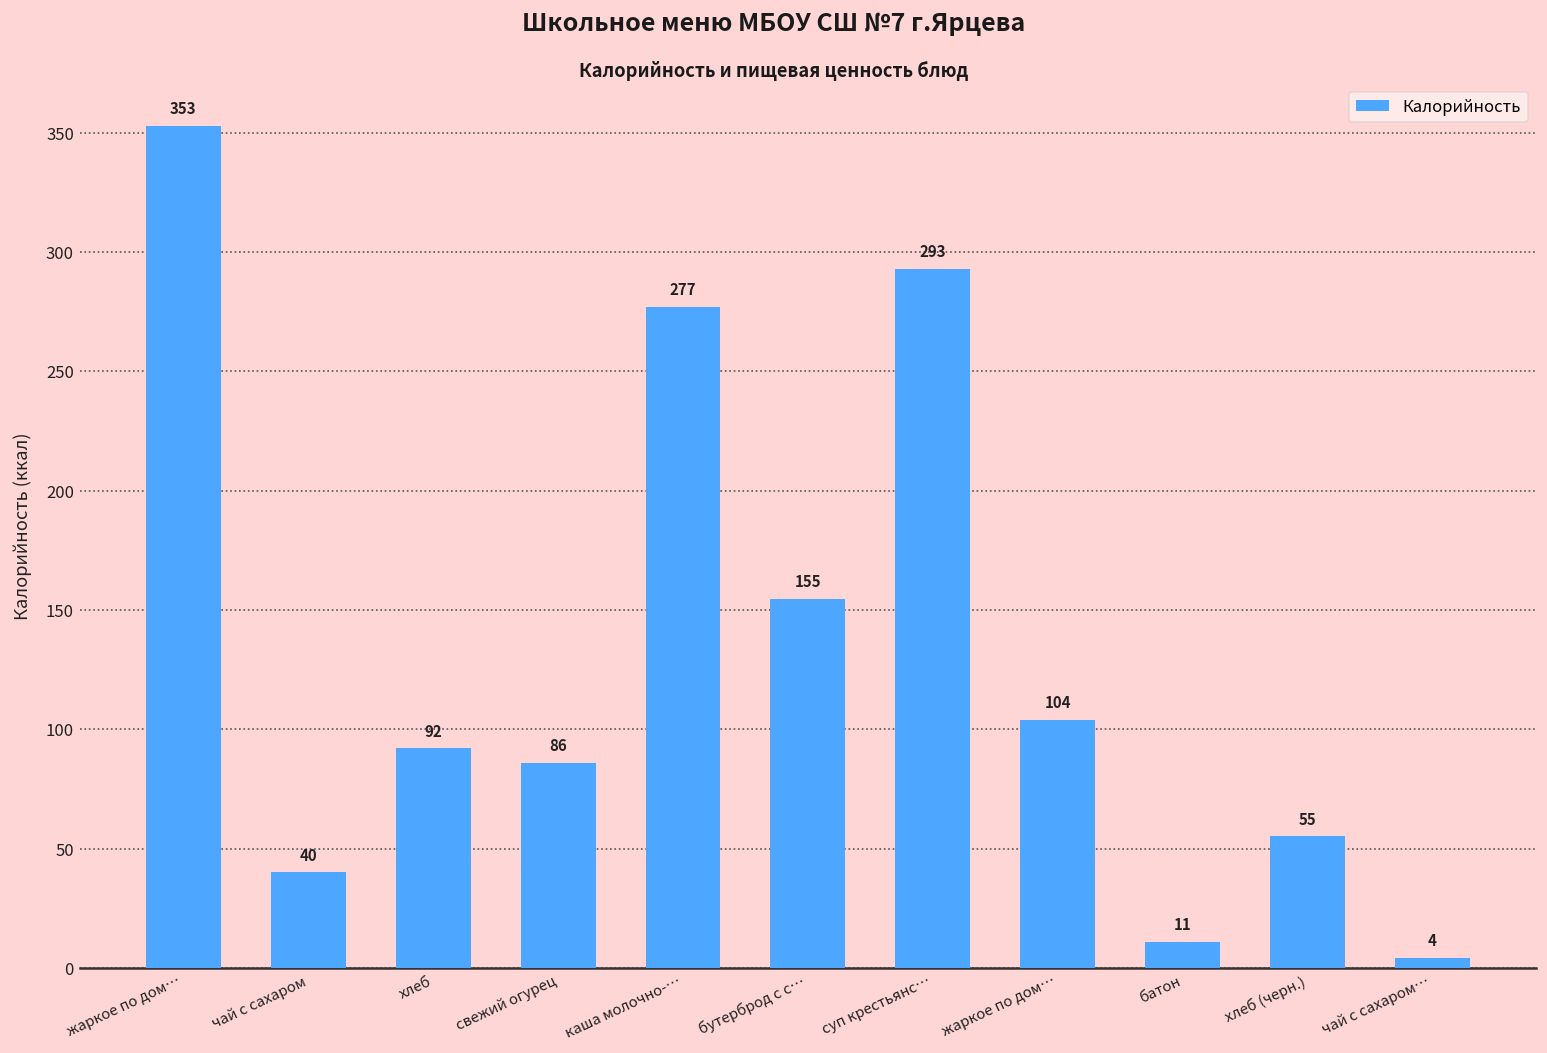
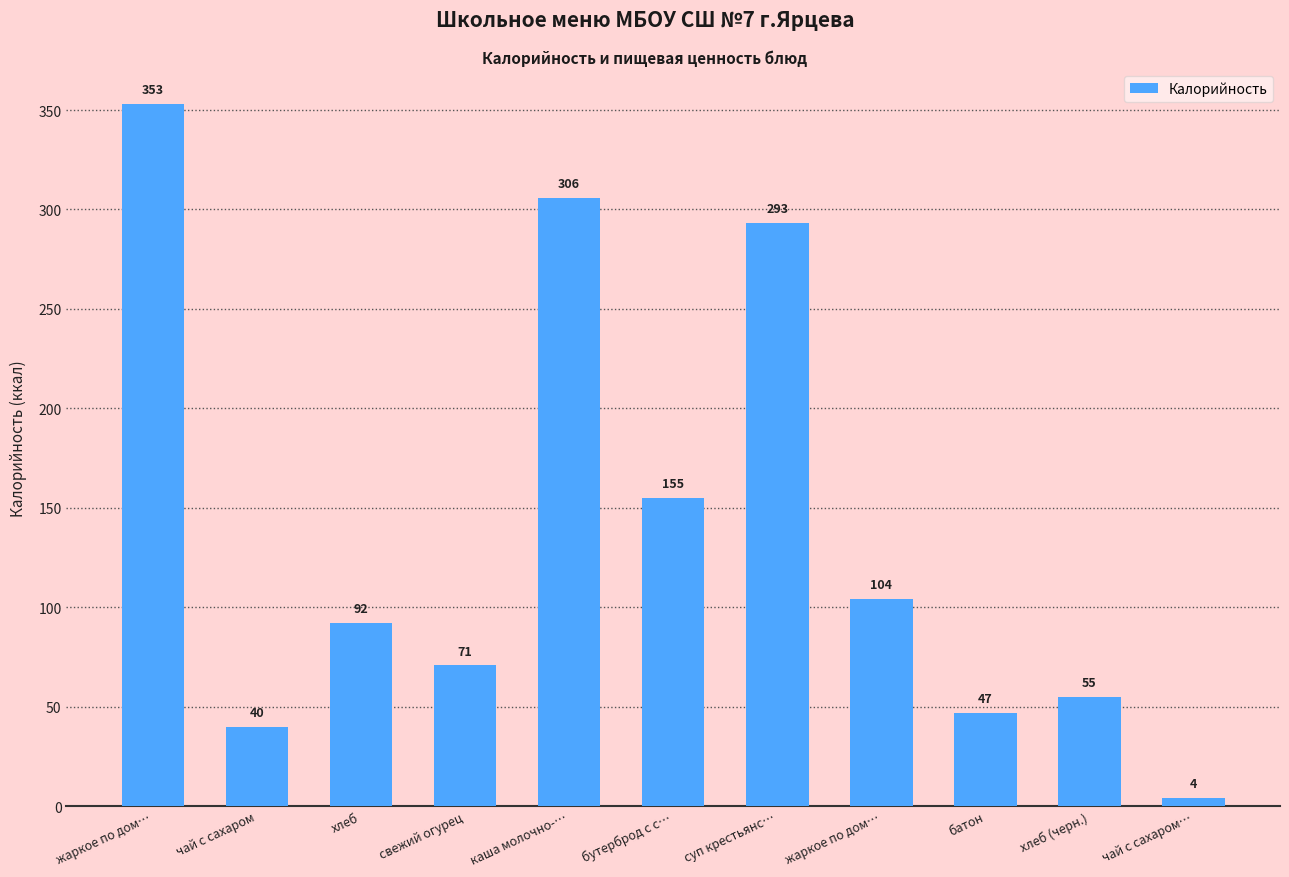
свежий огурец: 86 -> 71
каша молочно-…: 277 -> 306
батон: 11 -> 47
